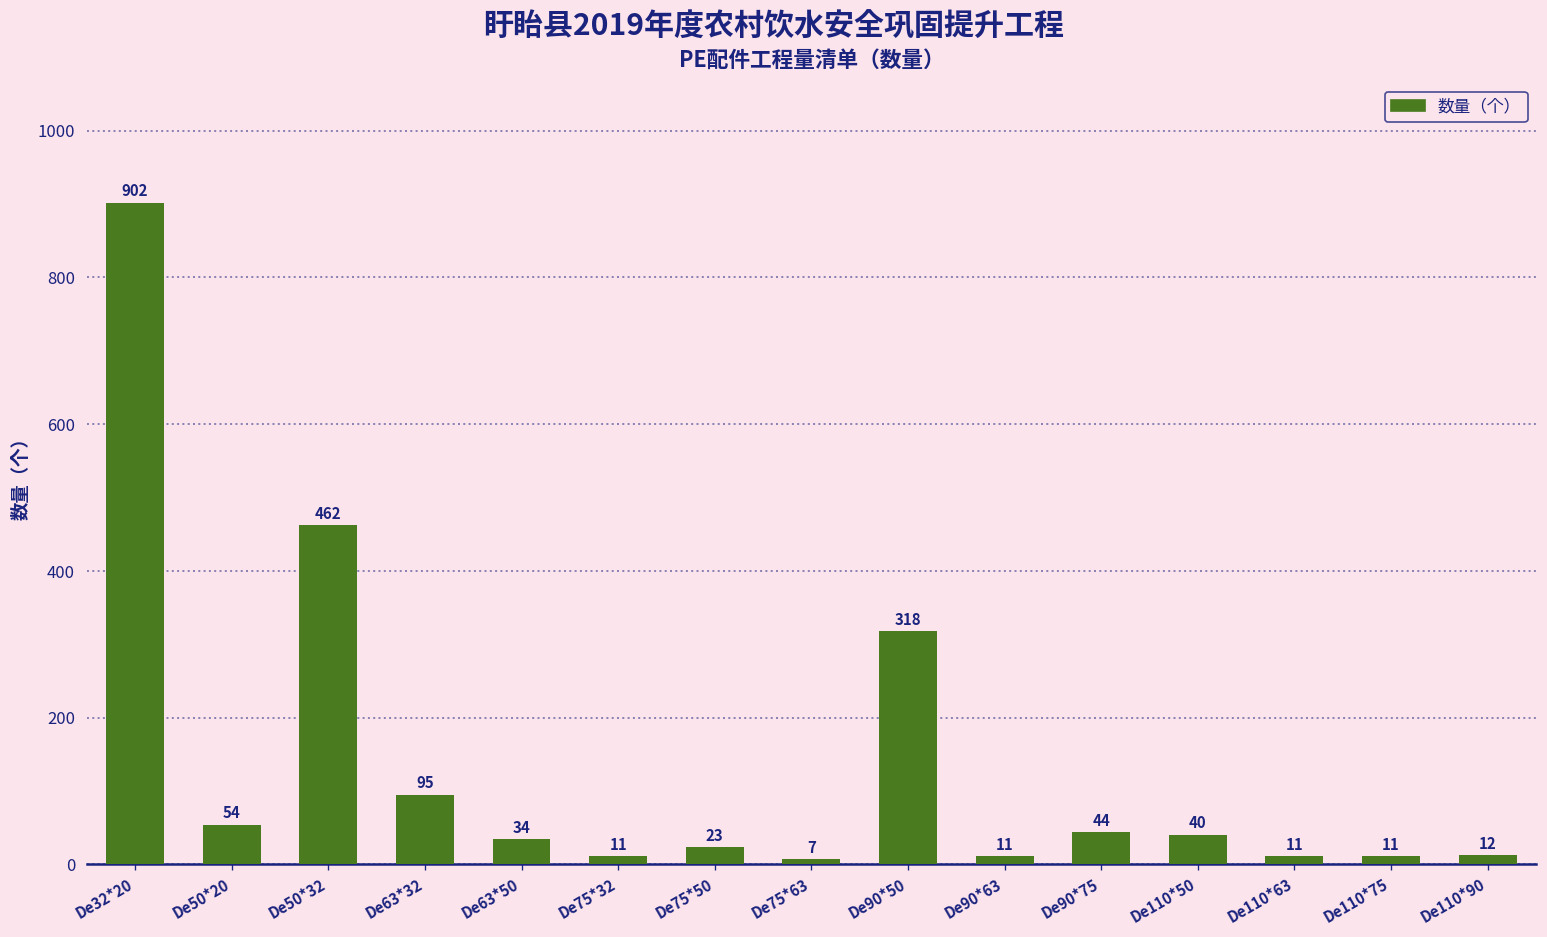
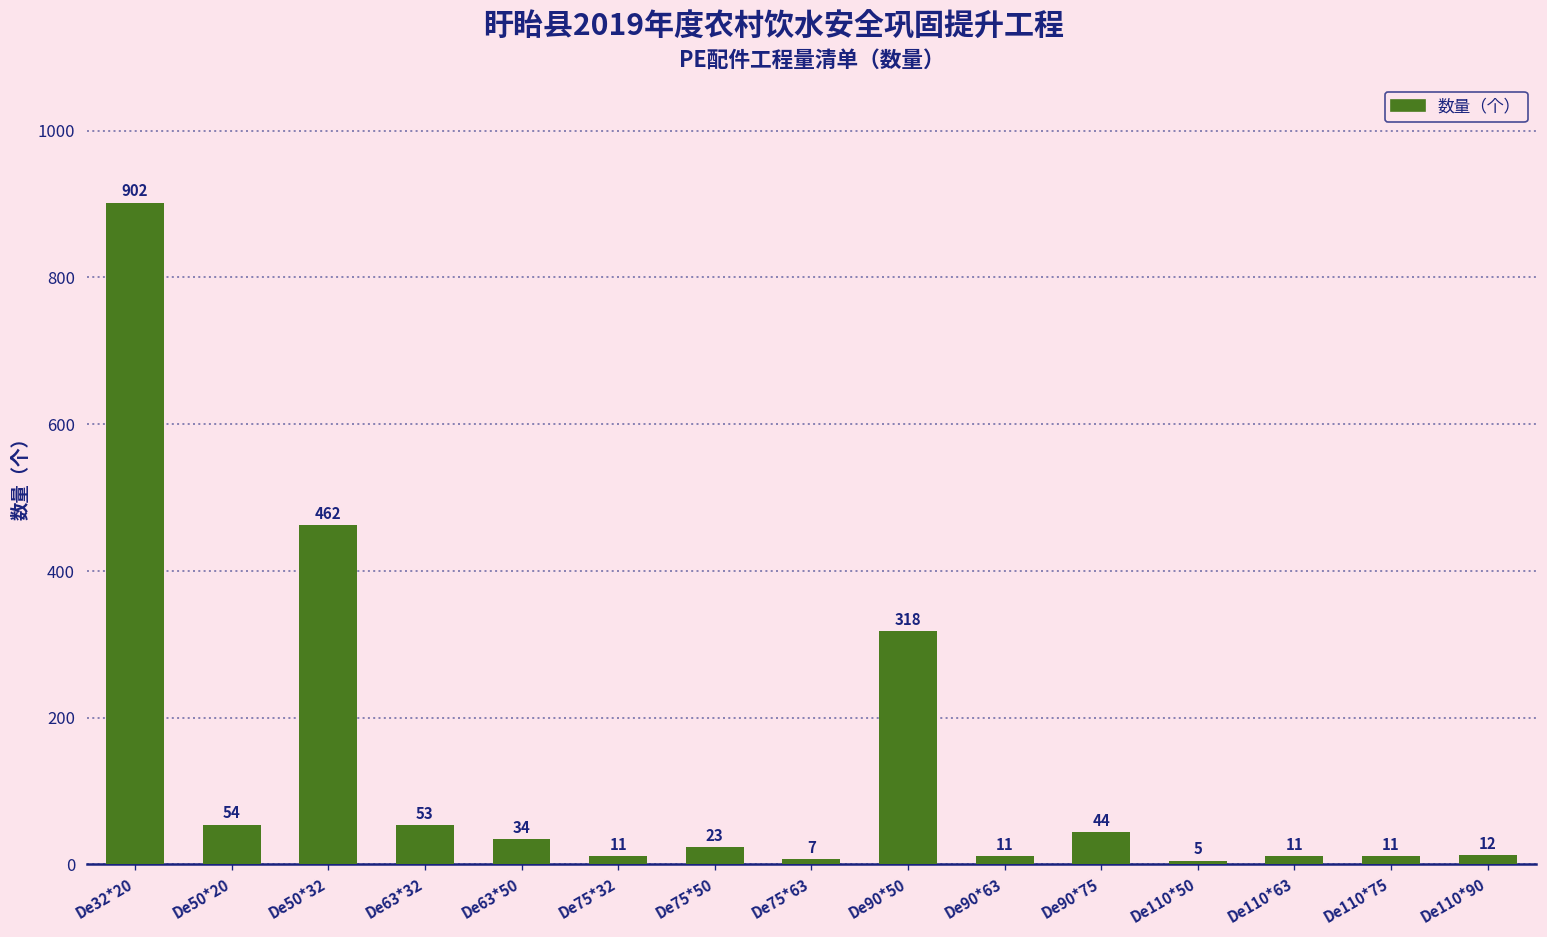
De63*32: 95 -> 53
De110*50: 40 -> 5
